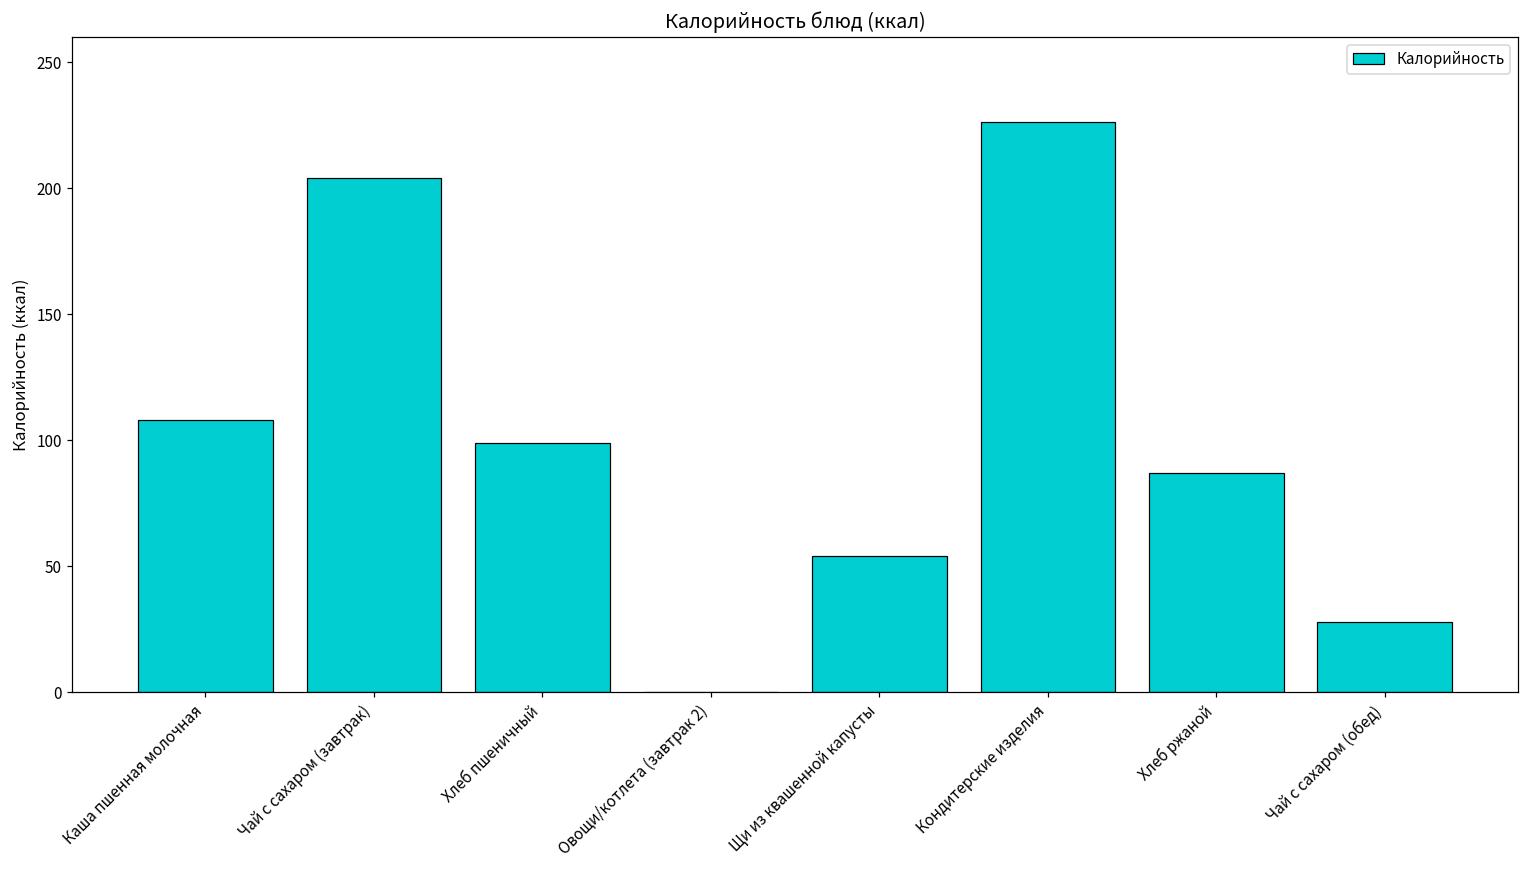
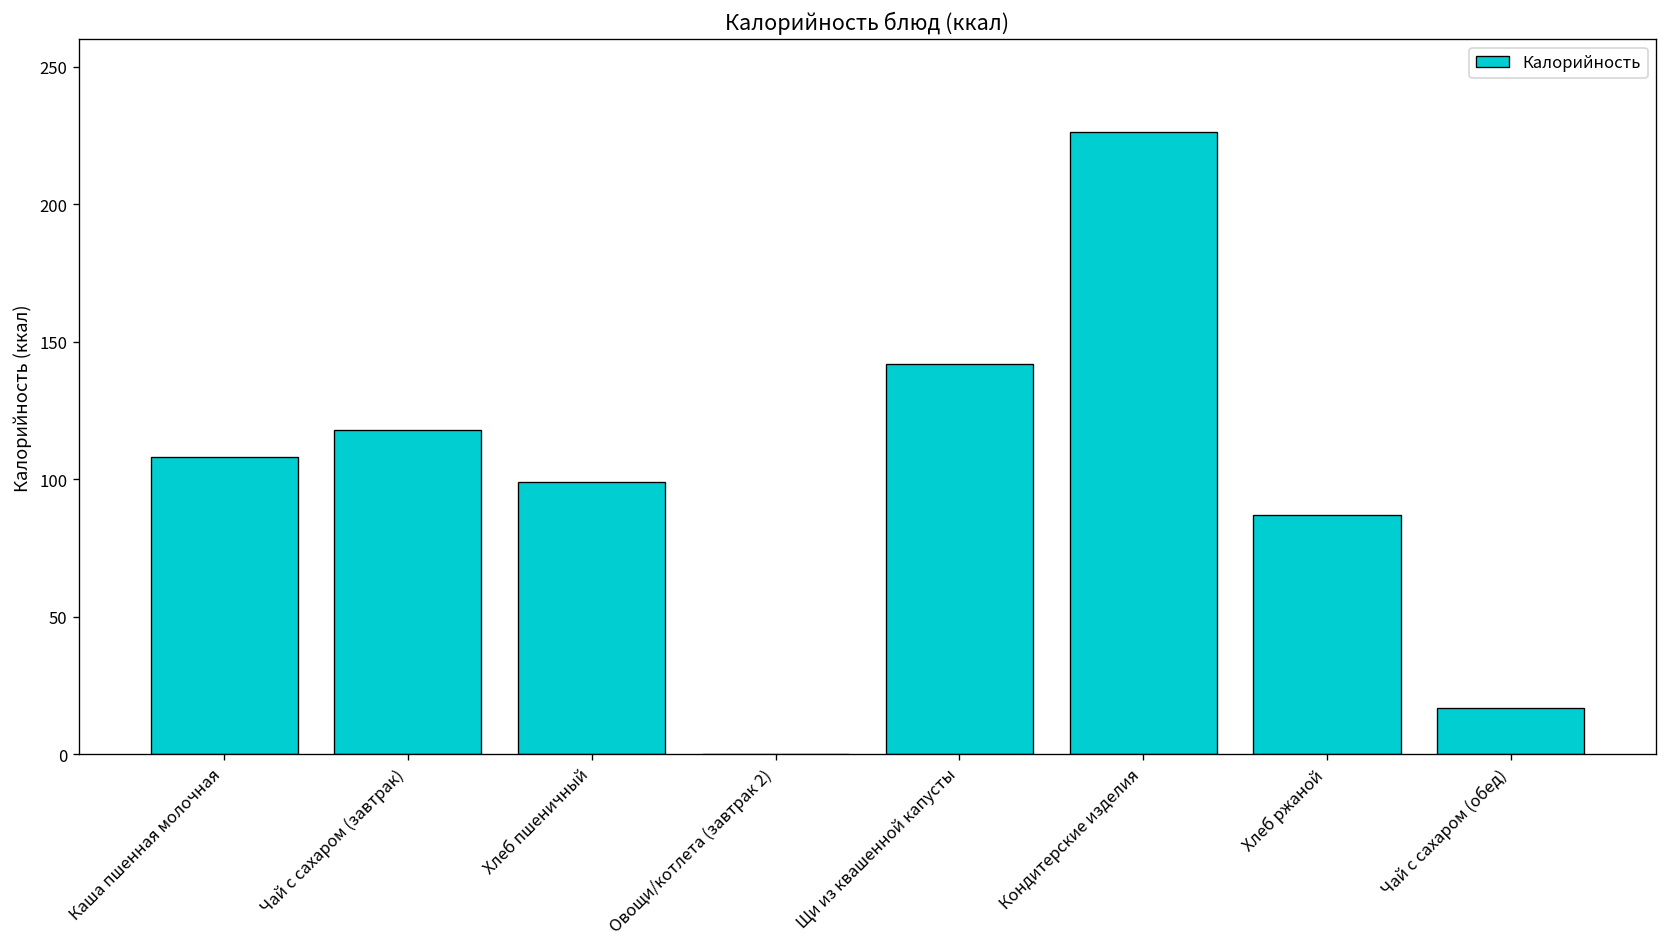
Чай с сахаром (завтрак): 204 -> 118
Щи из квашенной капусты: 54 -> 142
Чай с сахаром (обед): 28 -> 17
